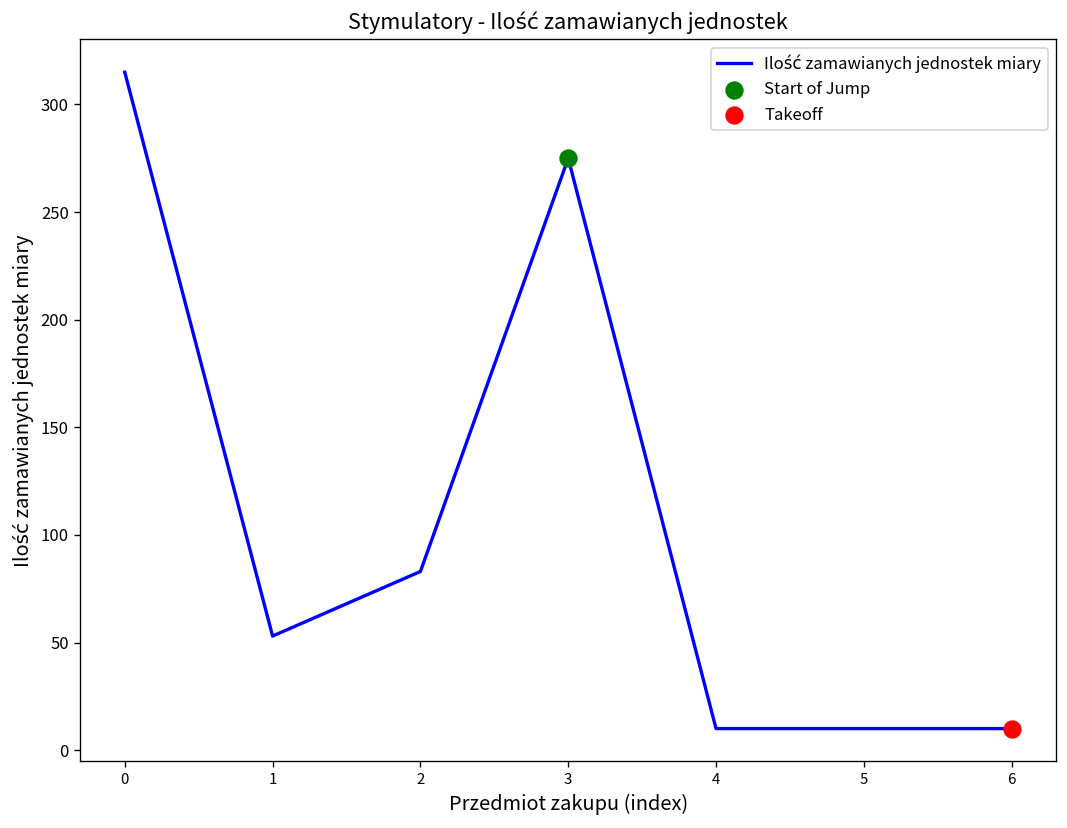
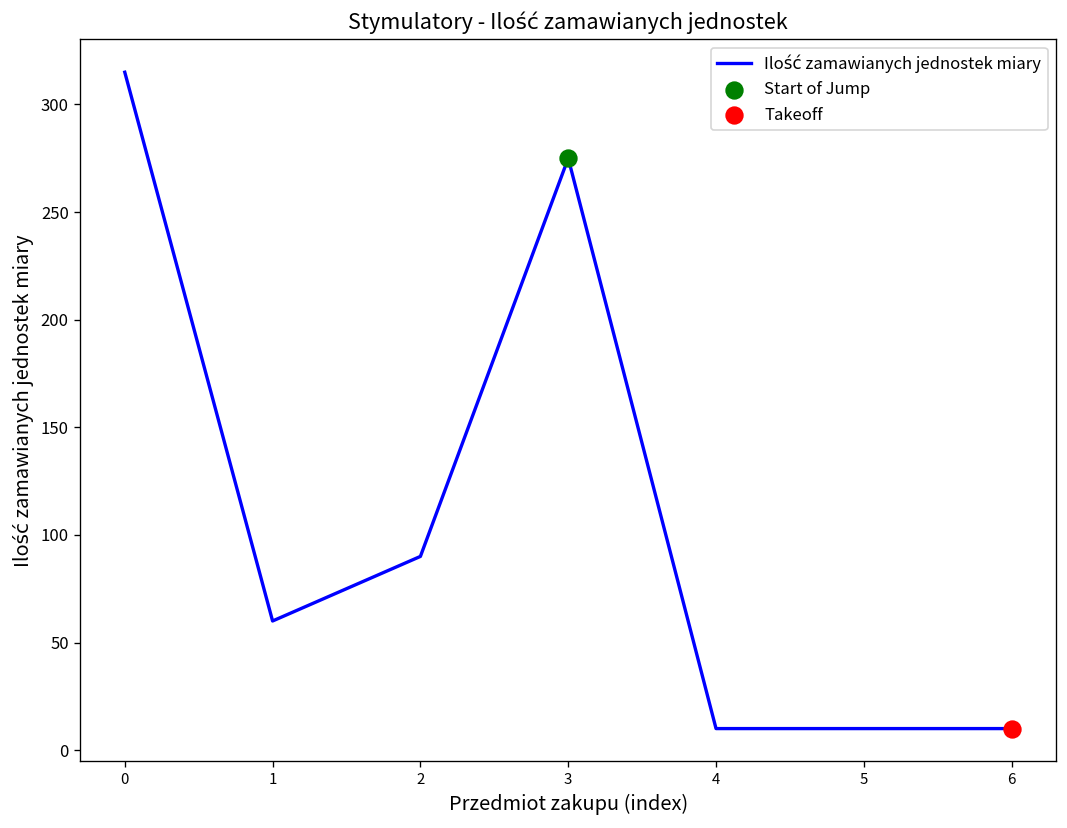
Ilość zamawianych jednostek miary, 1: 53 -> 60
Ilość zamawianych jednostek miary, 2: 83 -> 90
